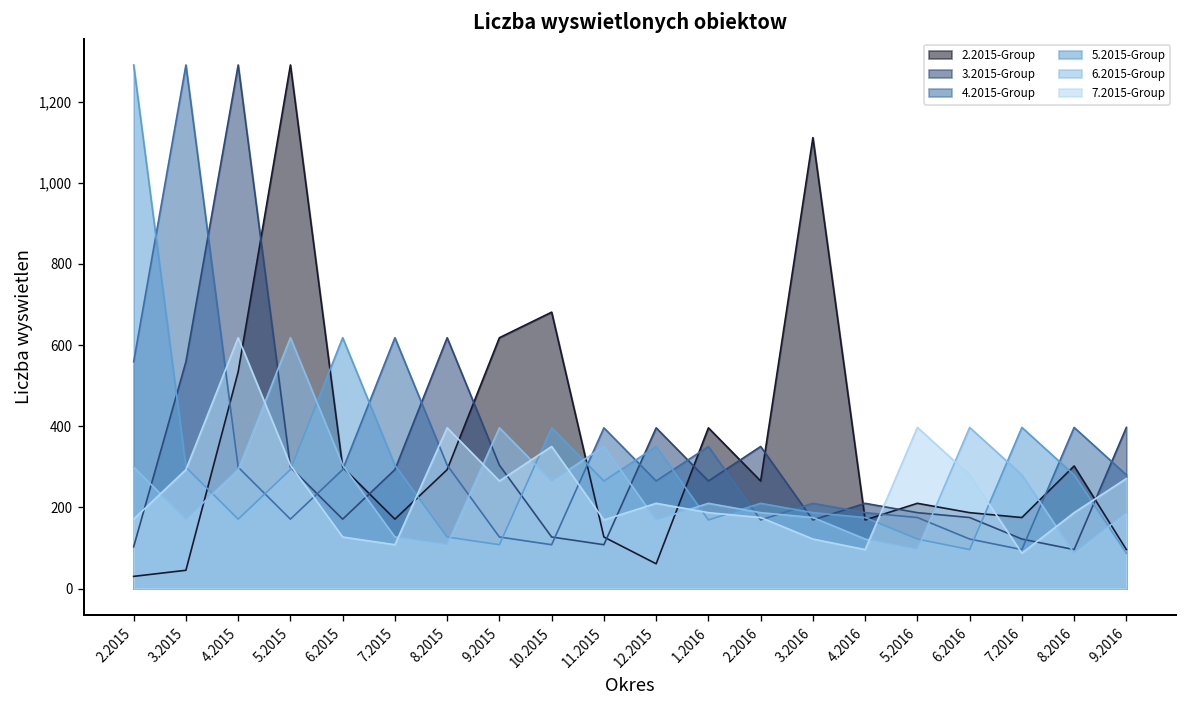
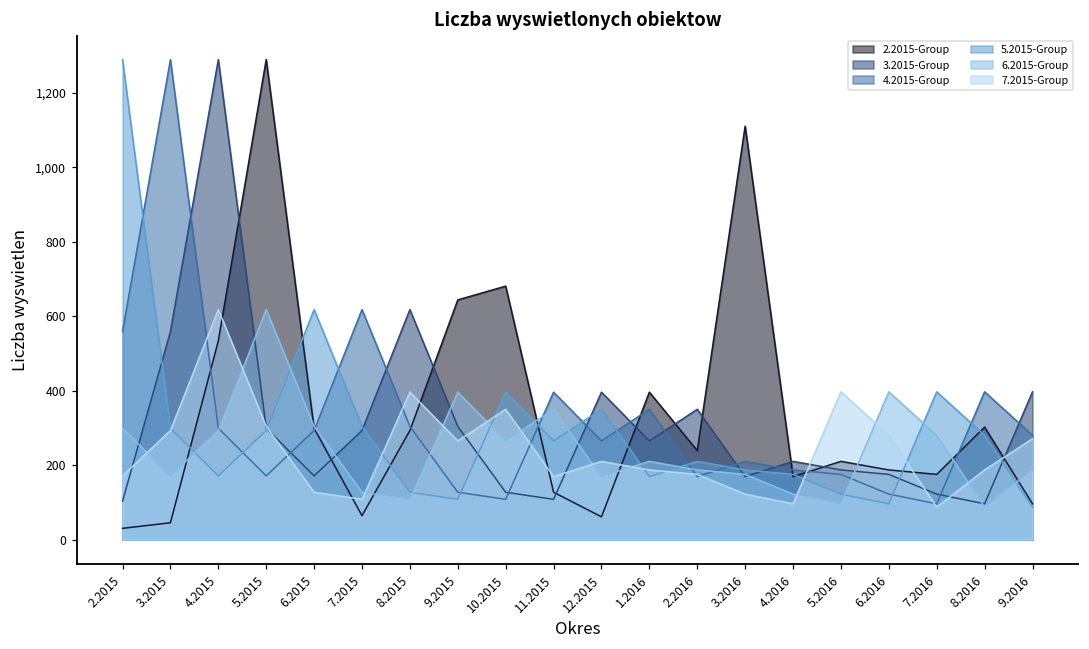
2.2015-Group, 7.2015: 170 -> 60
2.2015-Group, 9.2015: 620 -> 640
2.2015-Group, 2.2016: 270 -> 240
